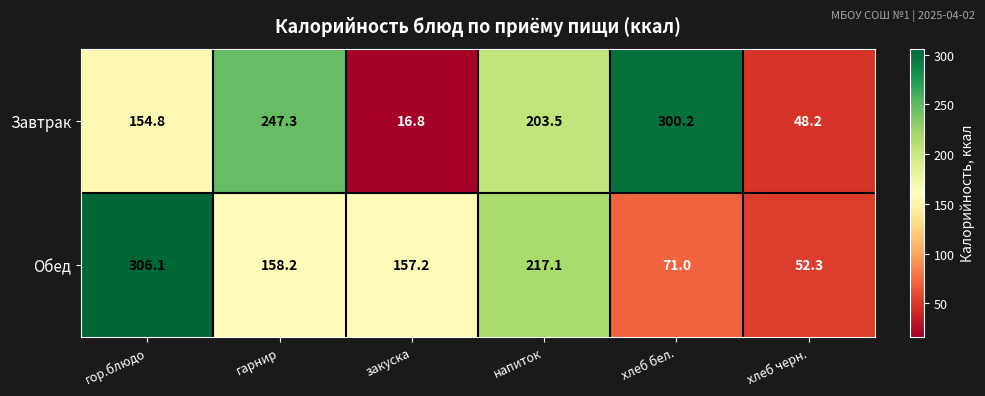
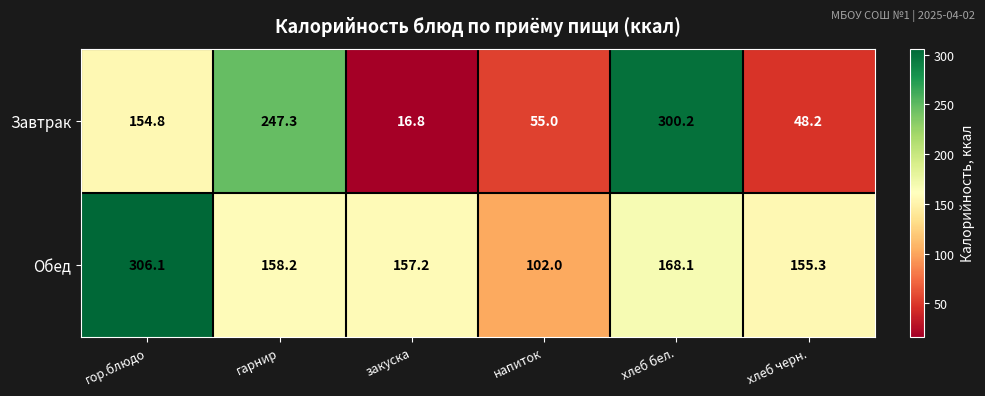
Завтрак, напиток: 203.5 -> 55.0
Обед, напиток: 217.1 -> 102.0
Обед, хлеб бел.: 71.0 -> 168.1
Обед, хлеб черн.: 52.3 -> 155.3
